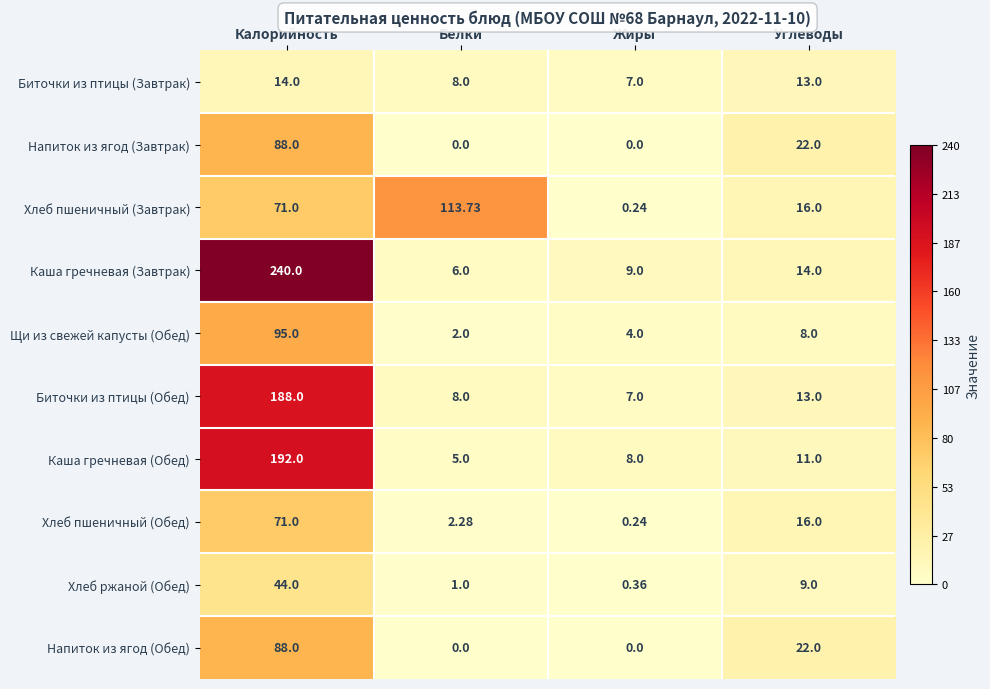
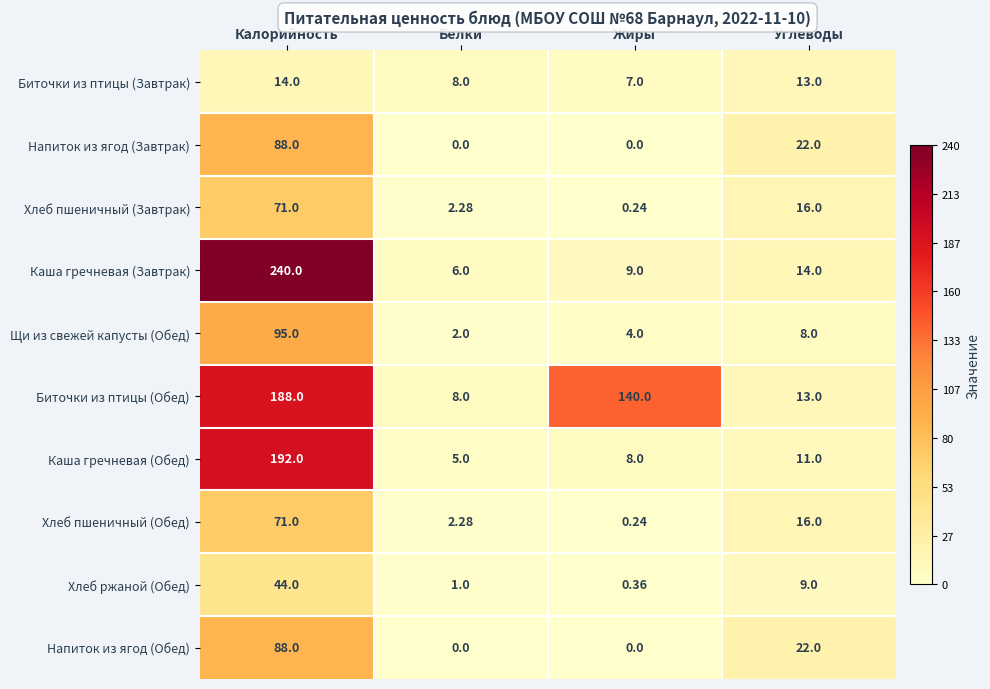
Хлеб пшеничный (Завтрак), Белки: 113.73 -> 2.28
Биточки из птицы (Обед), Жиры: 7.0 -> 140.0
